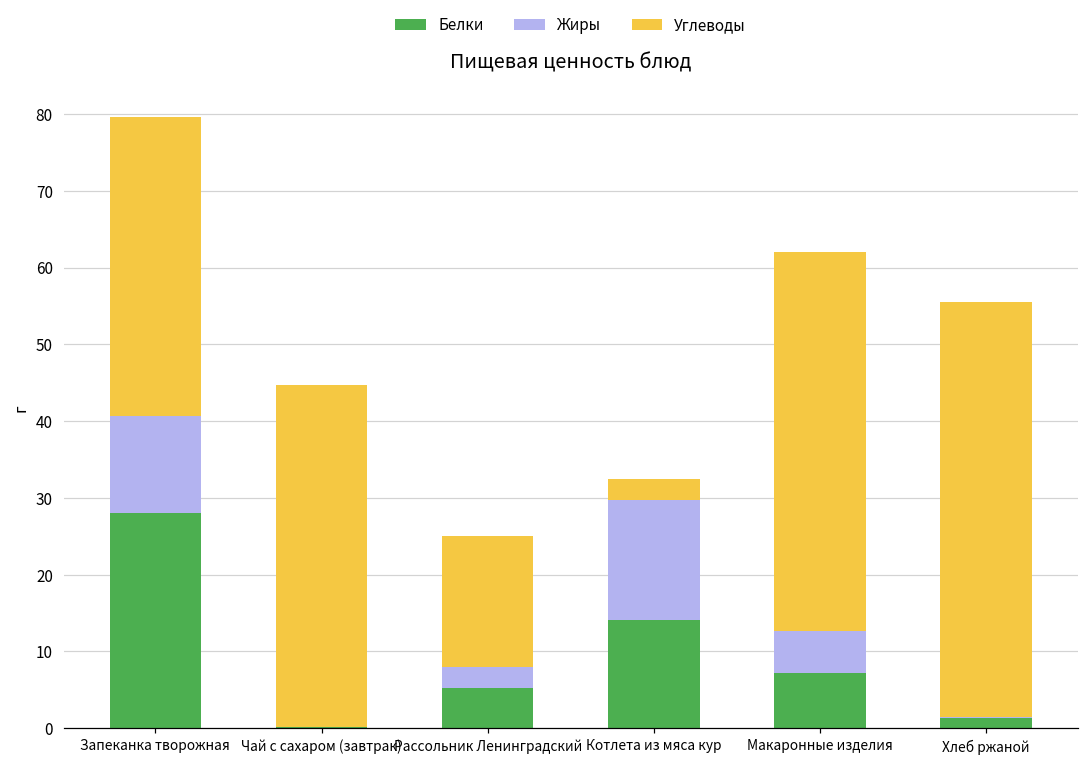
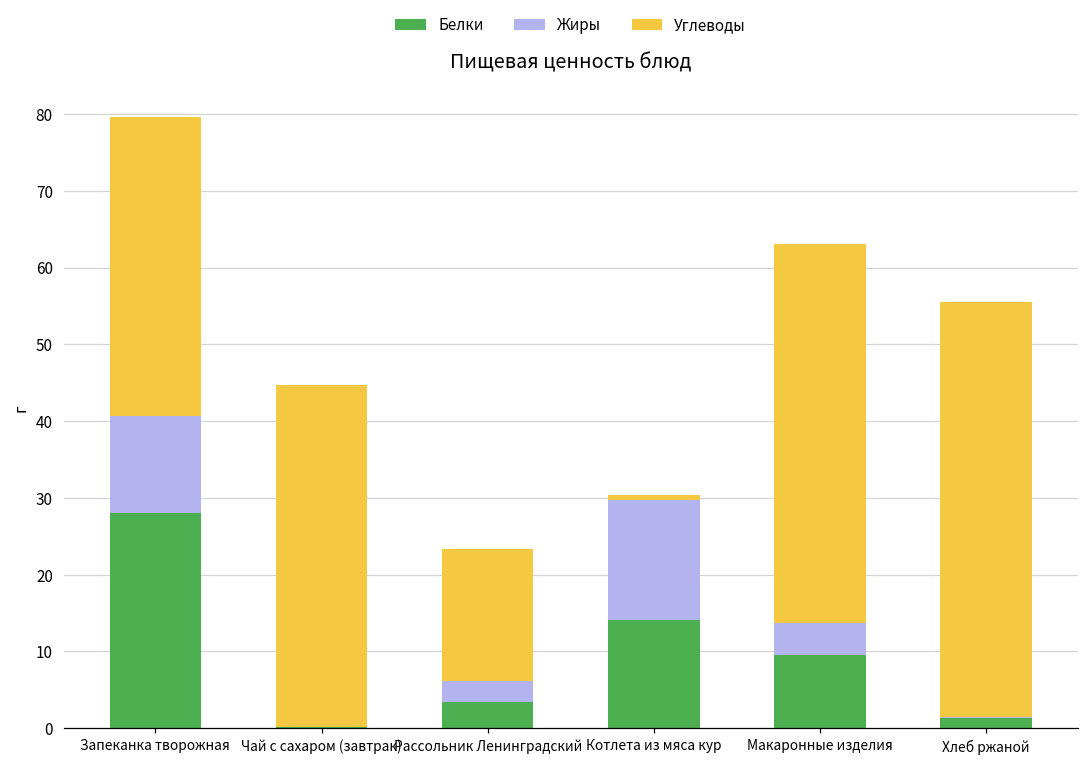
Белки, Рассольник Ленинградский: 5 -> 3
Углеводы, Котлета из мяса кур: 3 -> 1
Белки, Макаронные изделия: 7 -> 10
Жиры, Макаронные изделия: 5 -> 4
